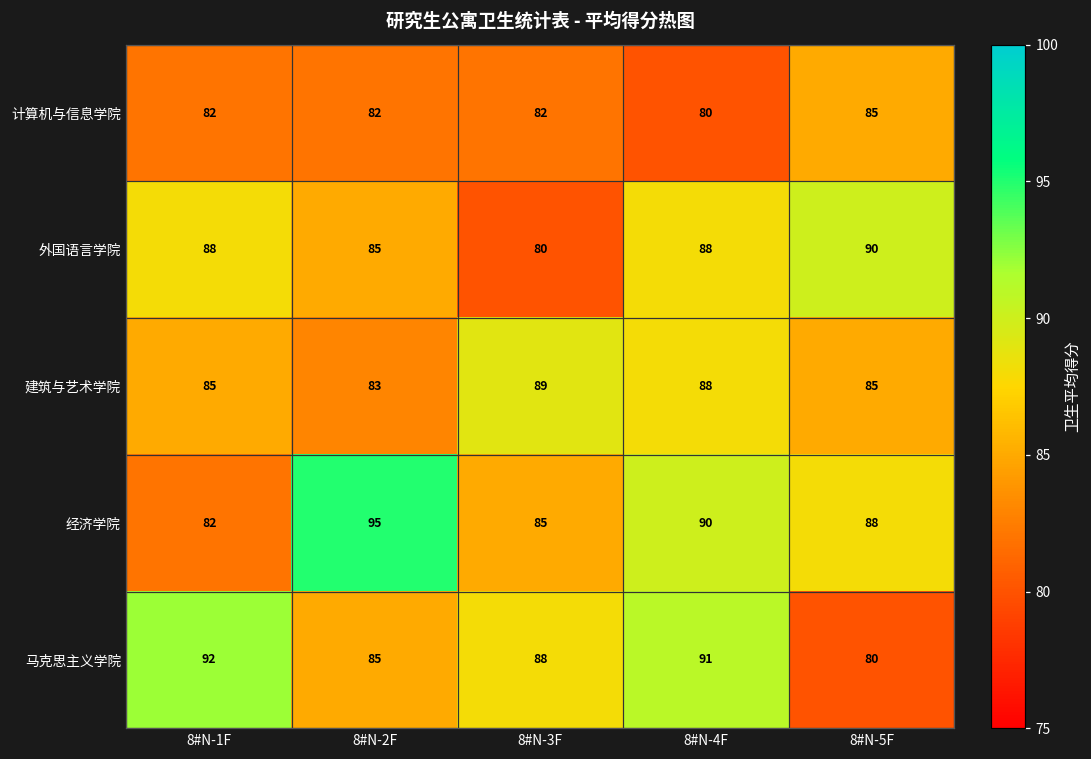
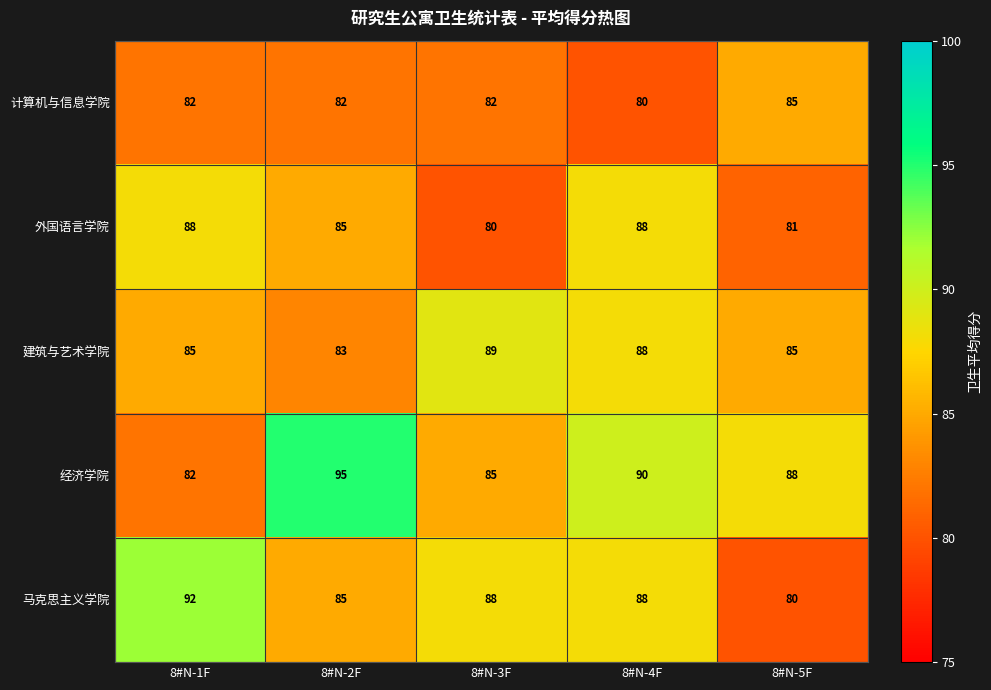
外国语言学院, 8#N-5F: 90 -> 81
马克思主义学院, 8#N-4F: 91 -> 88
